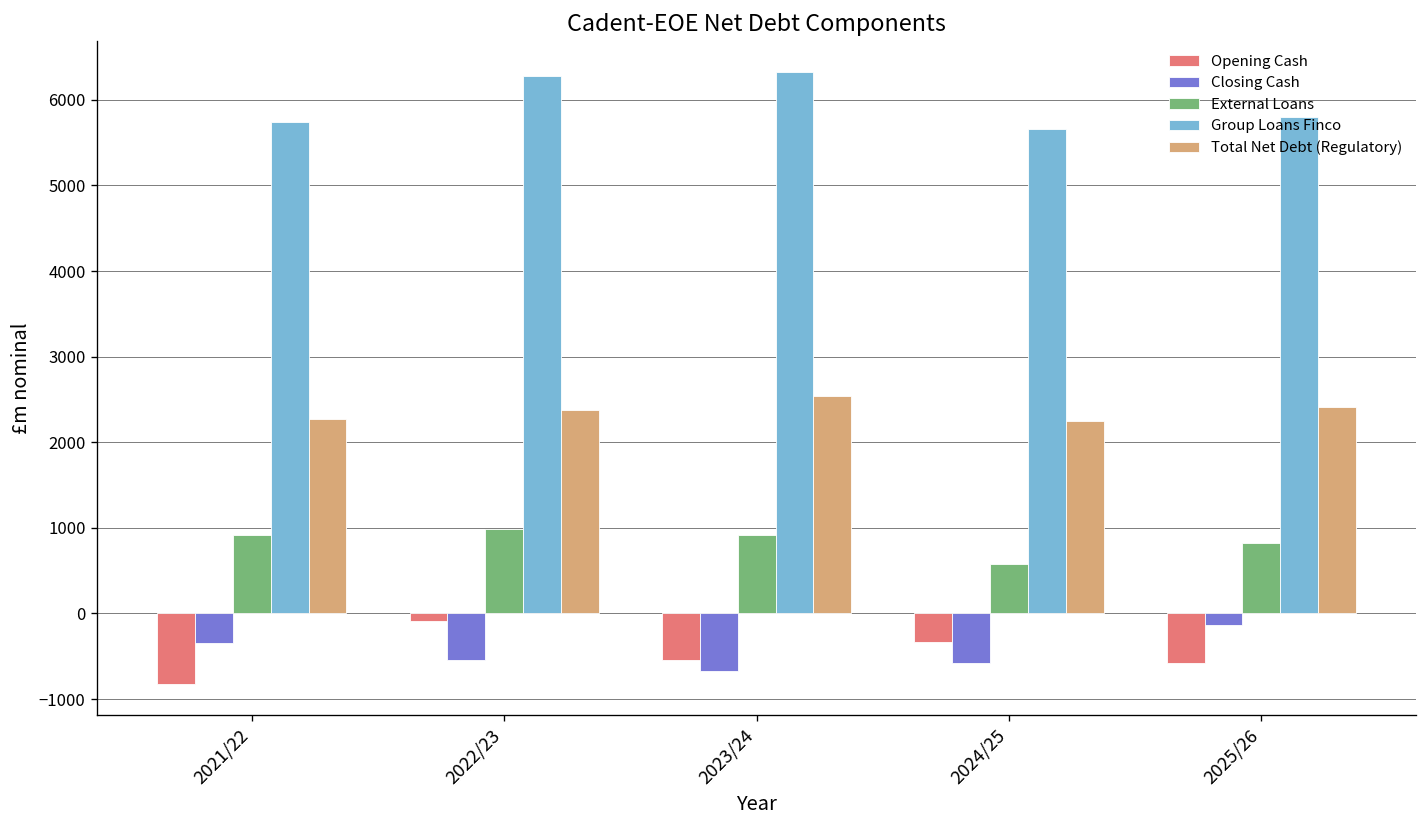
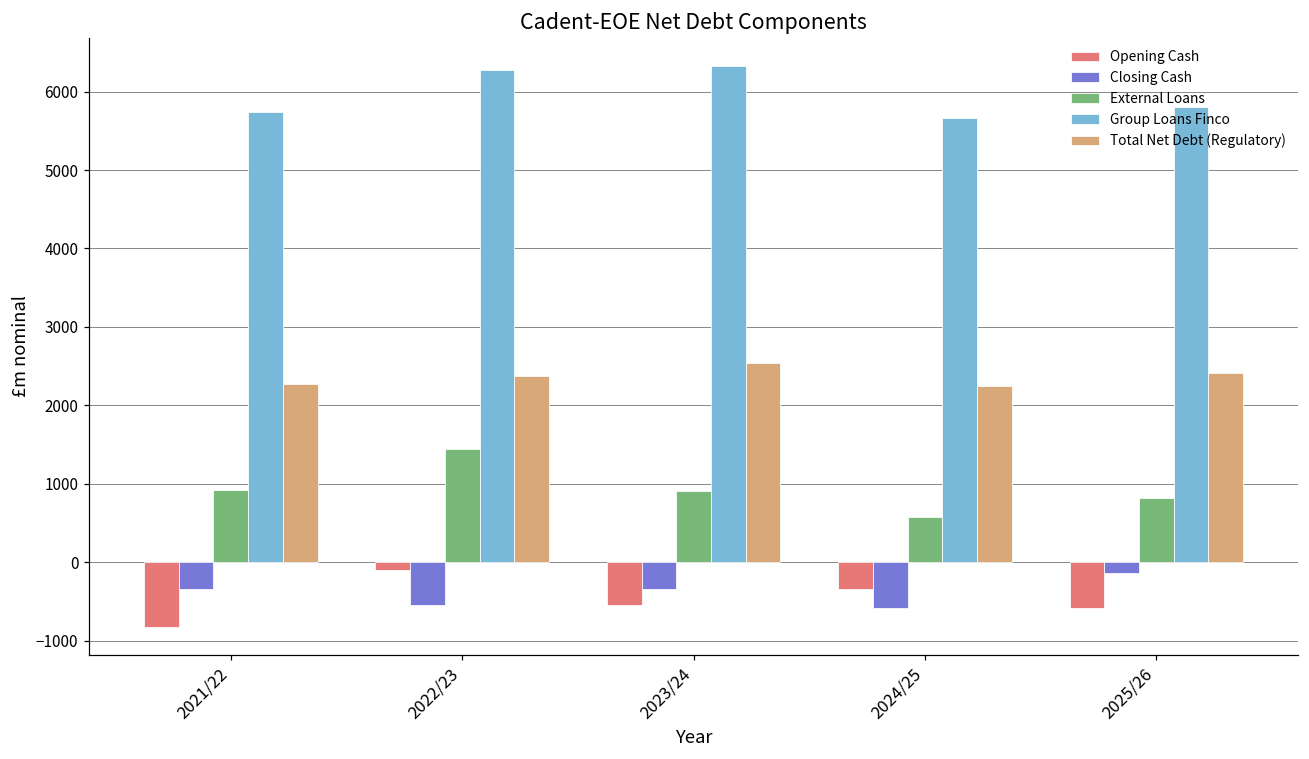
External Loans, 2022/23: 1000 -> 1400
Closing Cash, 2023/24: -700 -> -300
